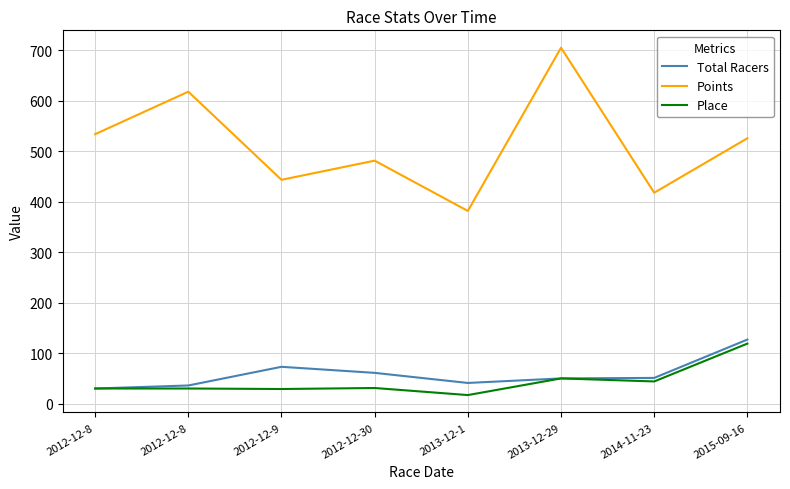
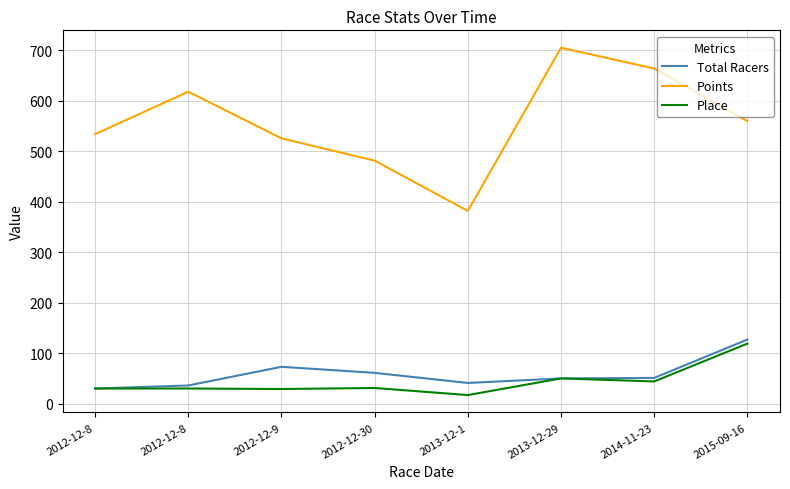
Points, 2012-12-9: 440 -> 530
Points, 2014-11-23: 420 -> 660
Points, 2015-09-16: 530 -> 560
